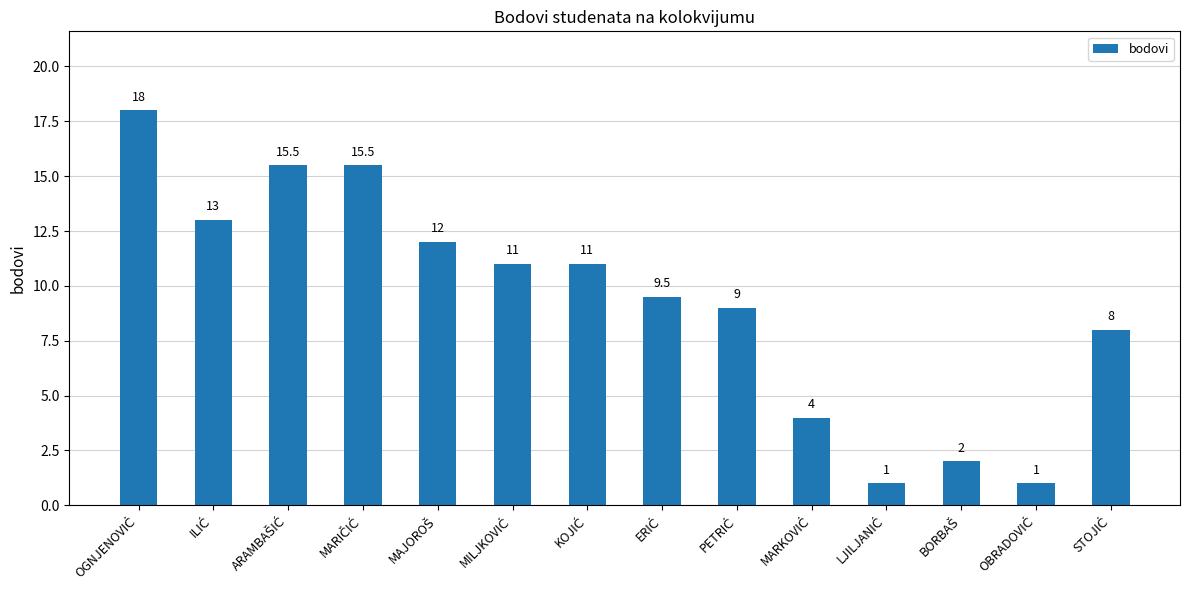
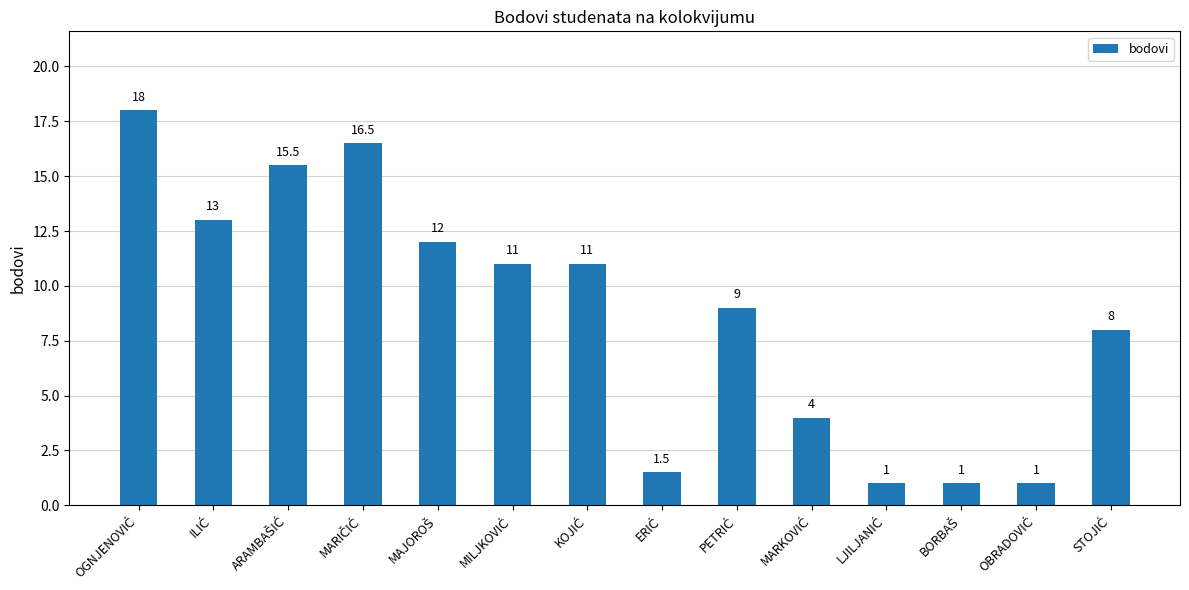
MARIČIĆ: 15.5 -> 16.5
ERIĆ: 9.5 -> 1.5
BORBAŠ: 2 -> 1
